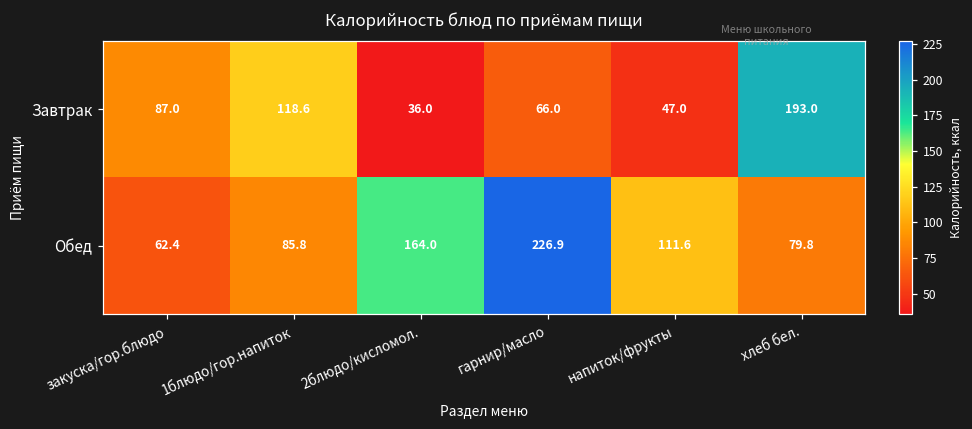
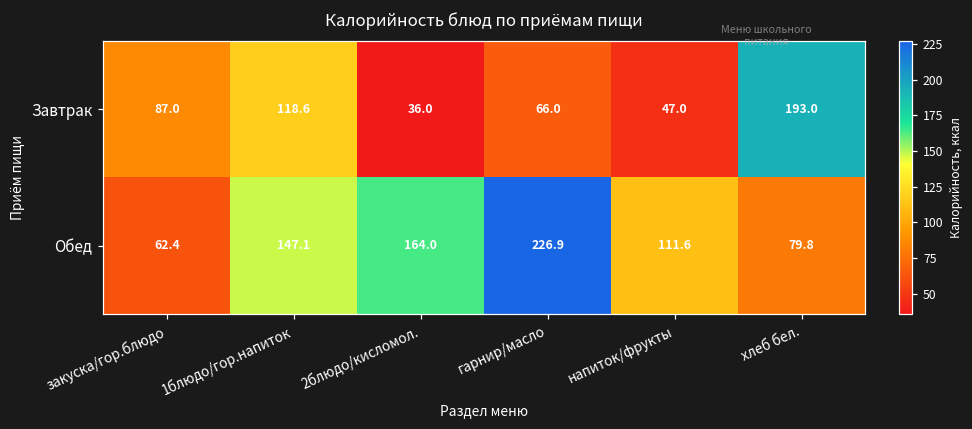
Обед, 1блюдо/гор.напиток: 85.8 -> 147.1
